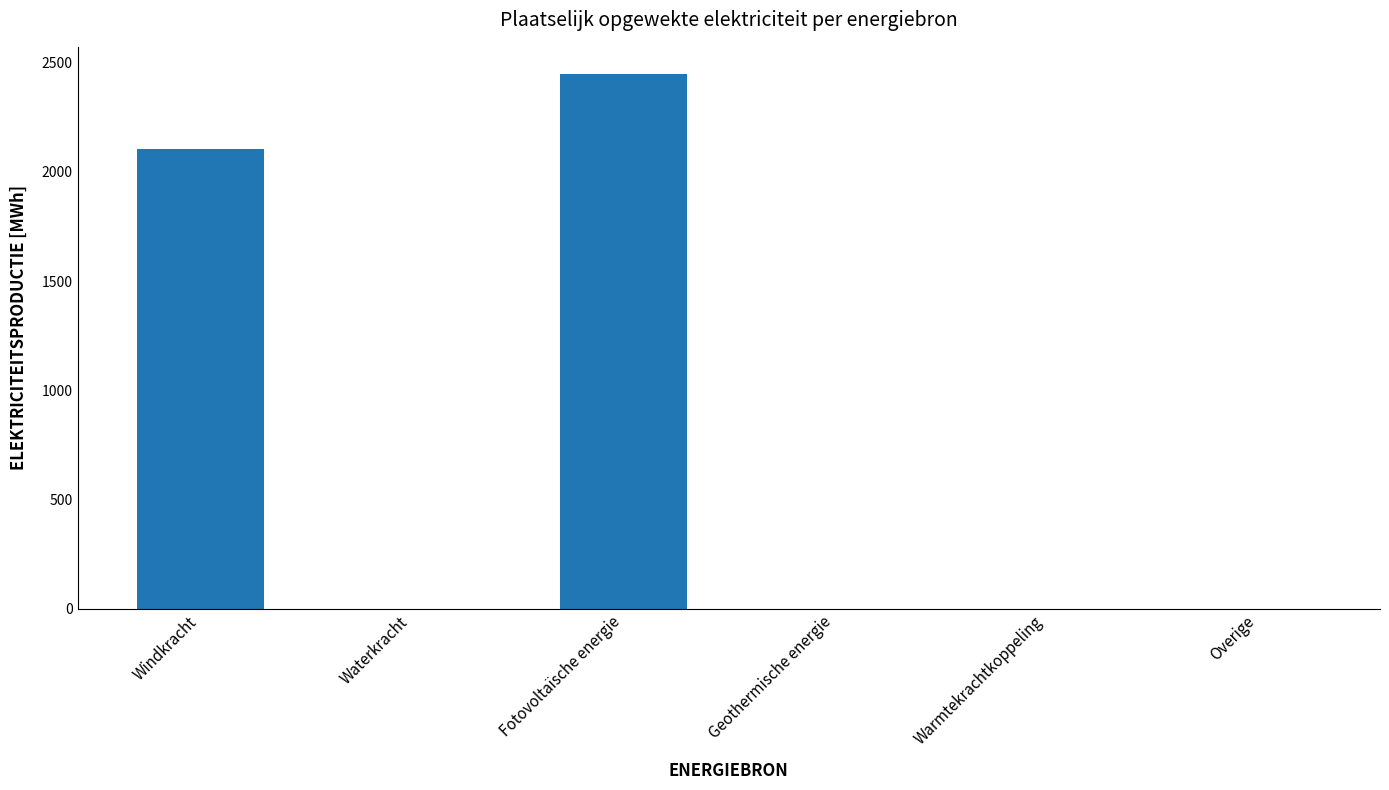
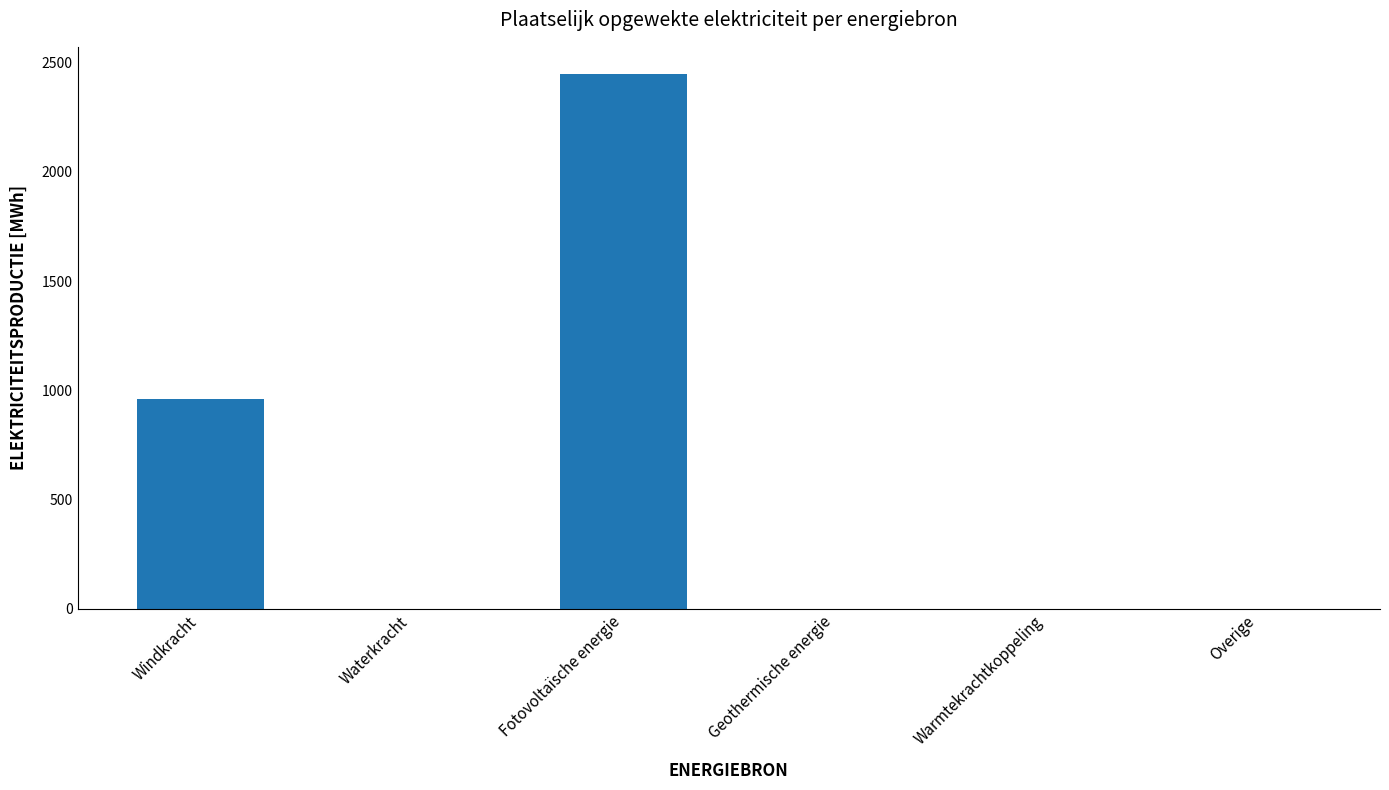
Windkracht: 2110 -> 960
